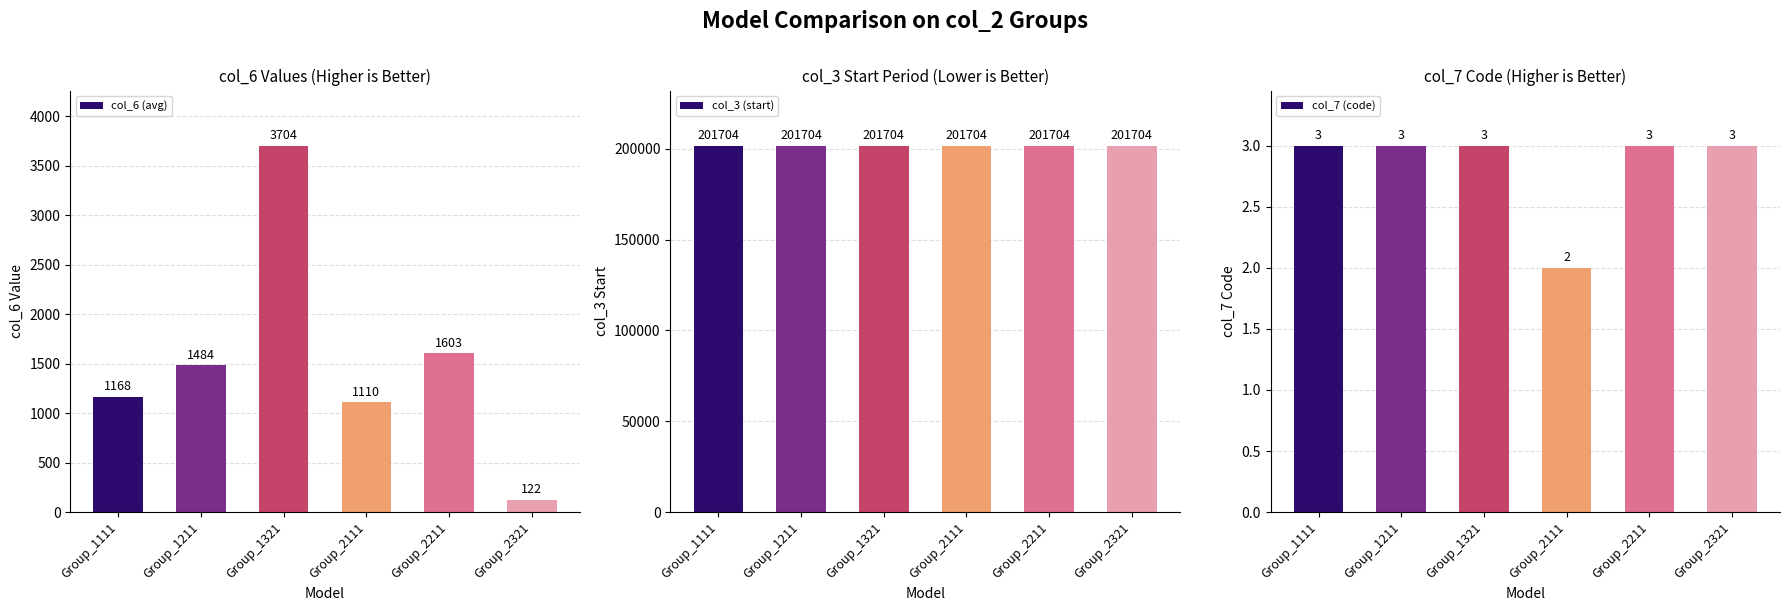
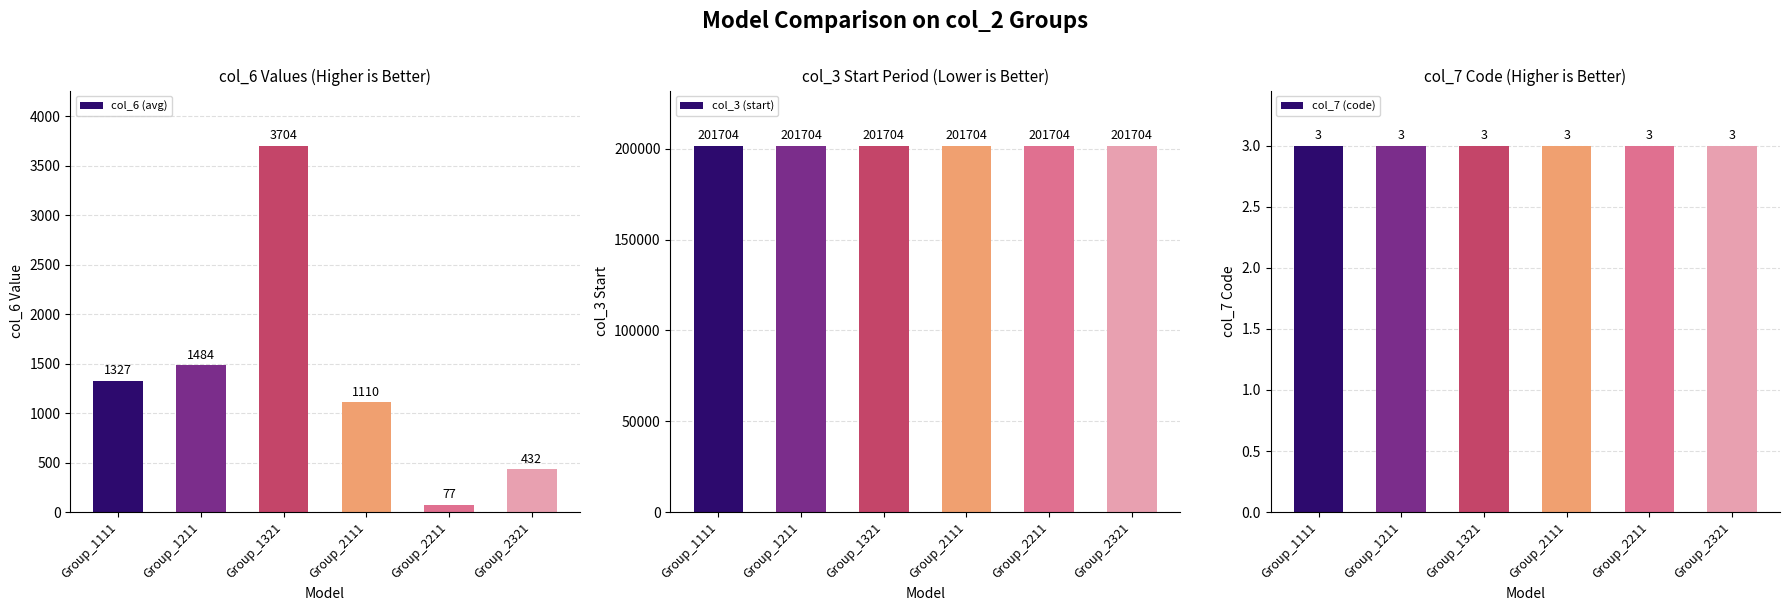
col_6 Values (Higher is Better), Group_1111: 1168 -> 1327
col_6 Values (Higher is Better), Group_2211: 1603 -> 77
col_6 Values (Higher is Better), Group_2321: 122 -> 432
col_7 Code (Higher is Better), Group_2111: 2 -> 3
